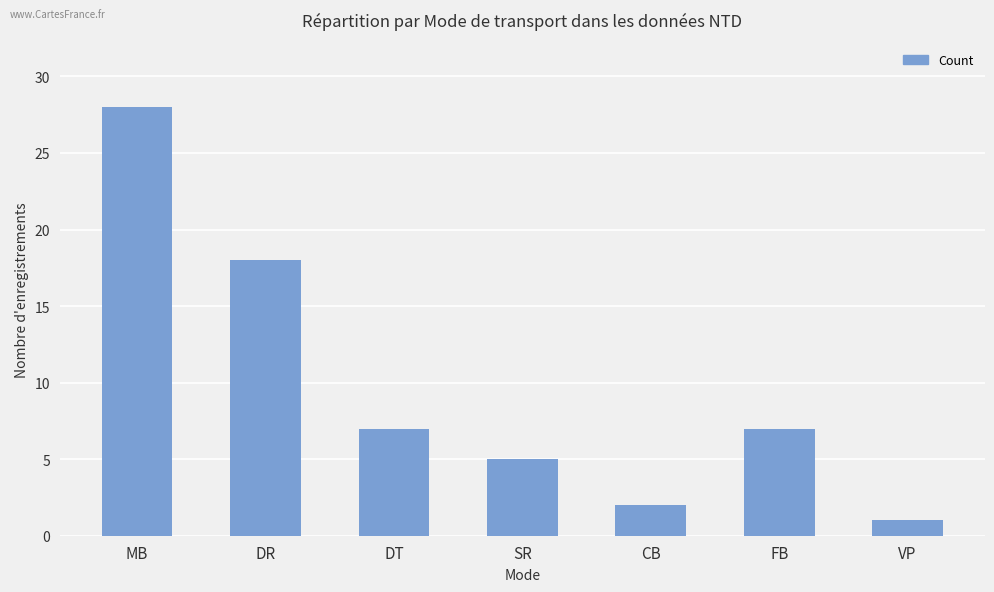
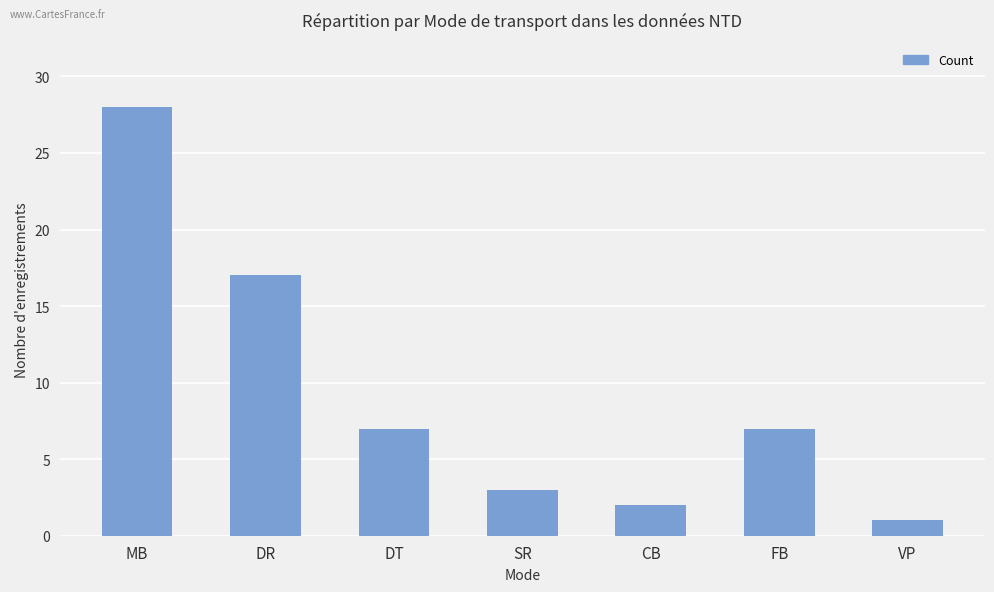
DR: 18 -> 17
SR: 5 -> 3
